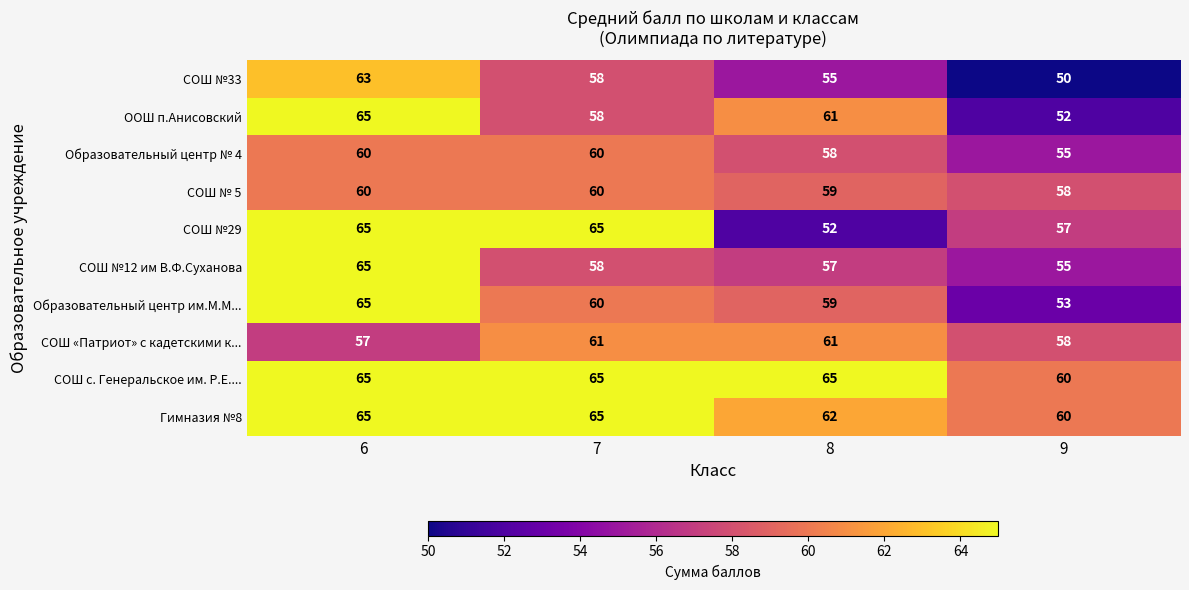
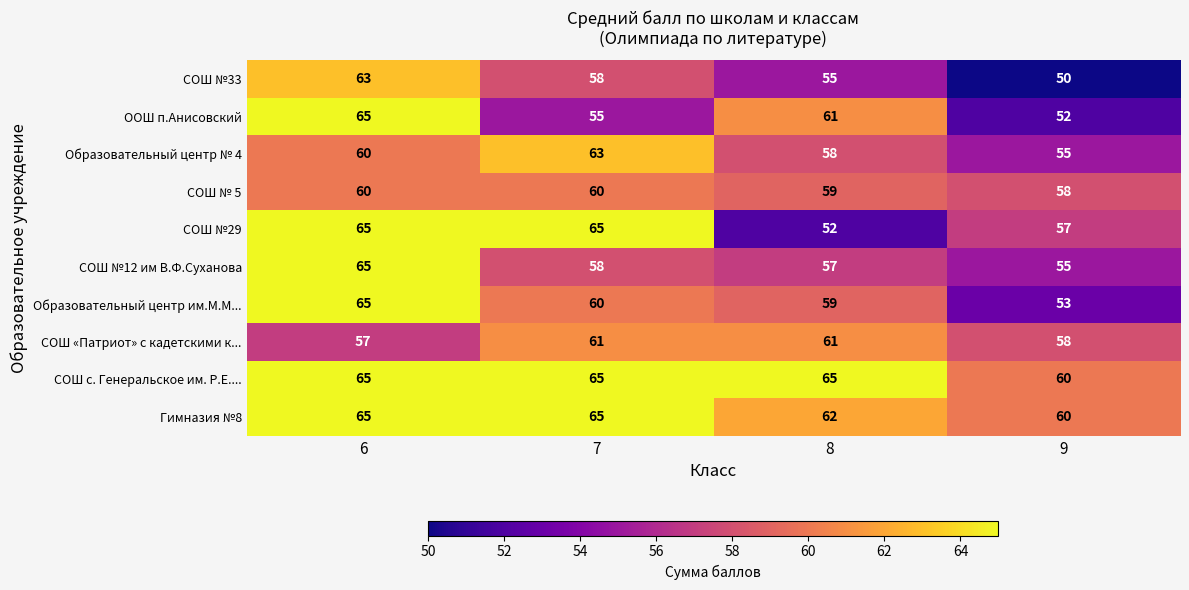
ООШ п.Анисовский, 7: 58 -> 55
Образовательный центр № 4, 7: 60 -> 63
